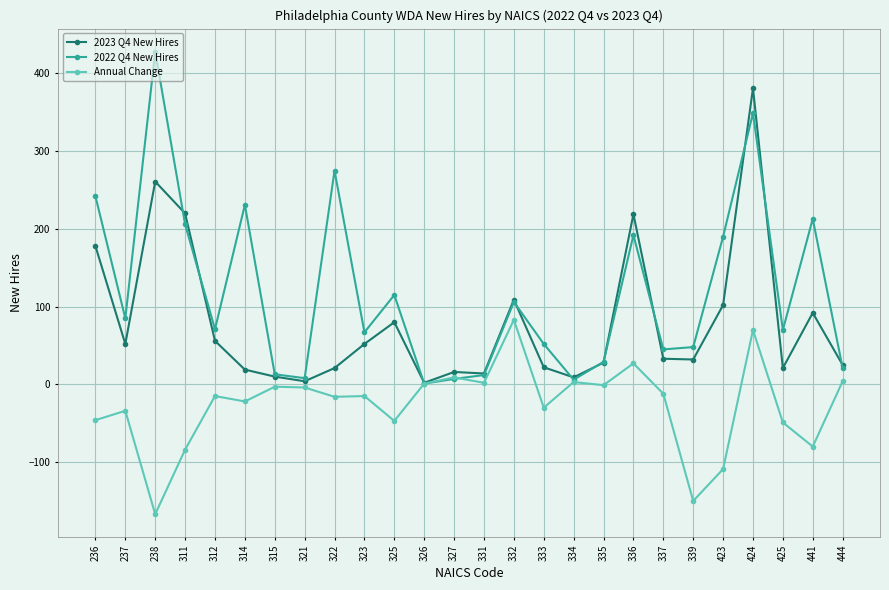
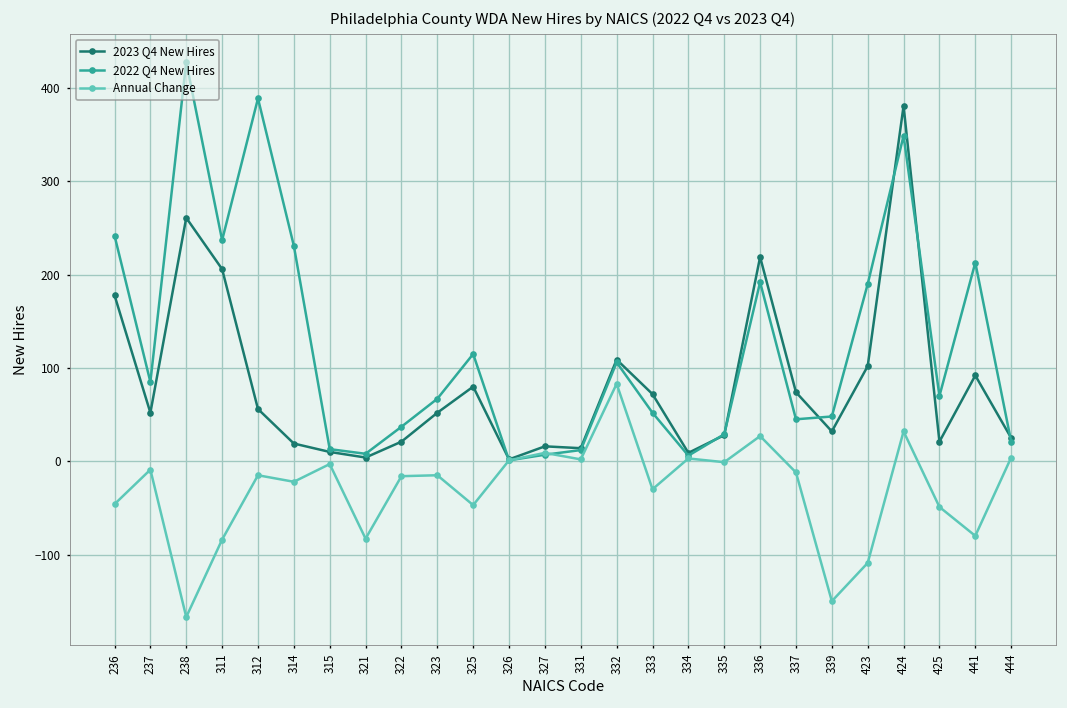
Annual Change, 237: -30 -> -10
2023 Q4 New Hires, 311: 220 -> 210
2022 Q4 New Hires, 311: 210 -> 240
2022 Q4 New Hires, 312: 70 -> 390
Annual Change, 321: 0 -> -80
2022 Q4 New Hires, 322: 280 -> 40
2023 Q4 New Hires, 333: 20 -> 70
2023 Q4 New Hires, 337: 30 -> 70
Annual Change, 424: 70 -> 30
